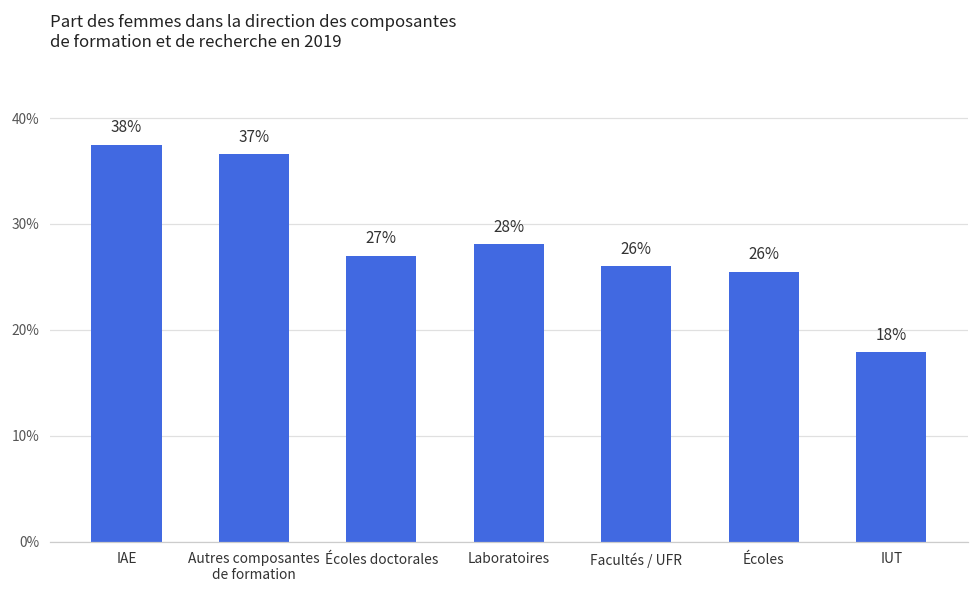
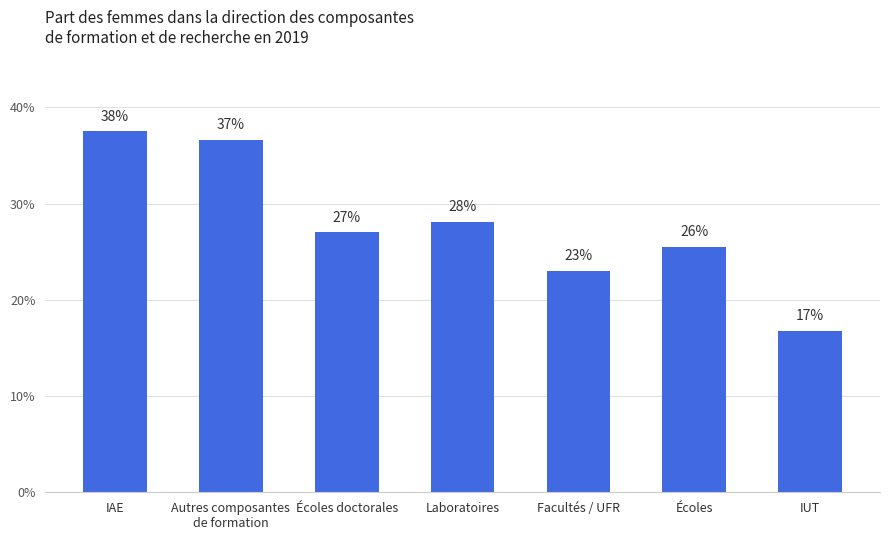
Facultés / UFR: 26% -> 23%
IUT: 18% -> 17%
